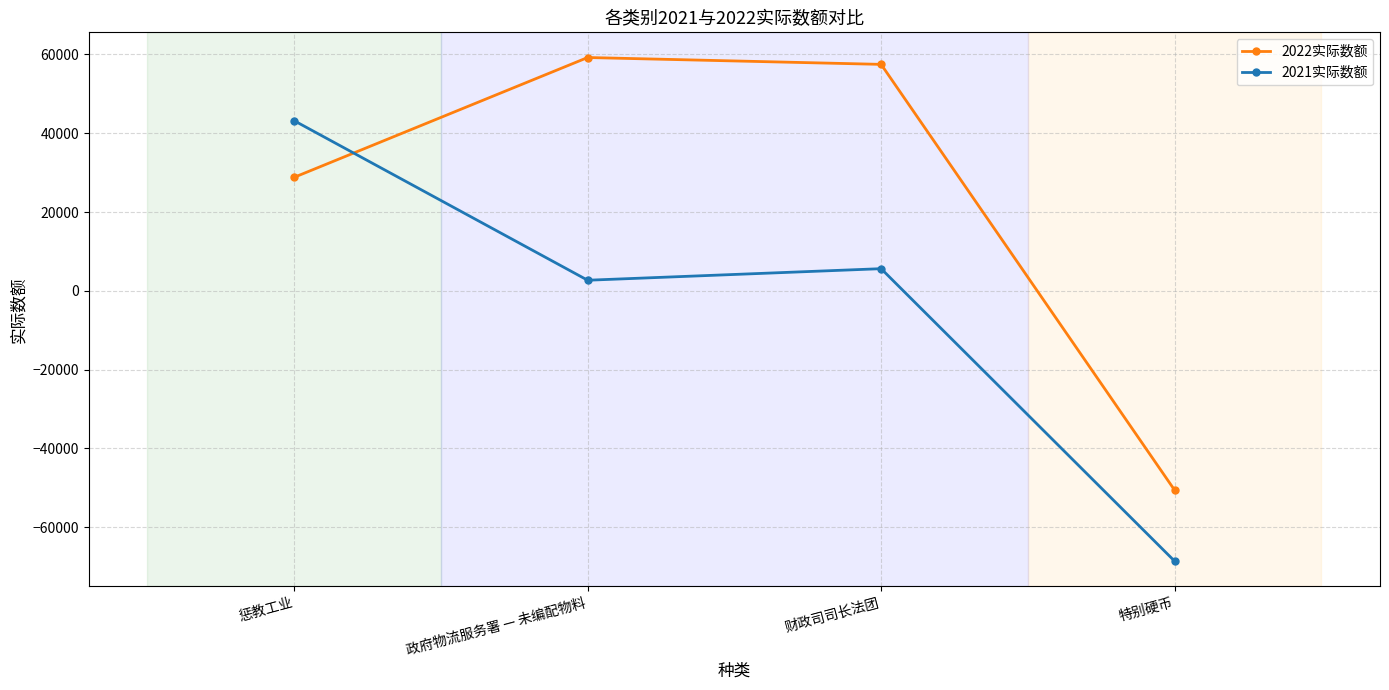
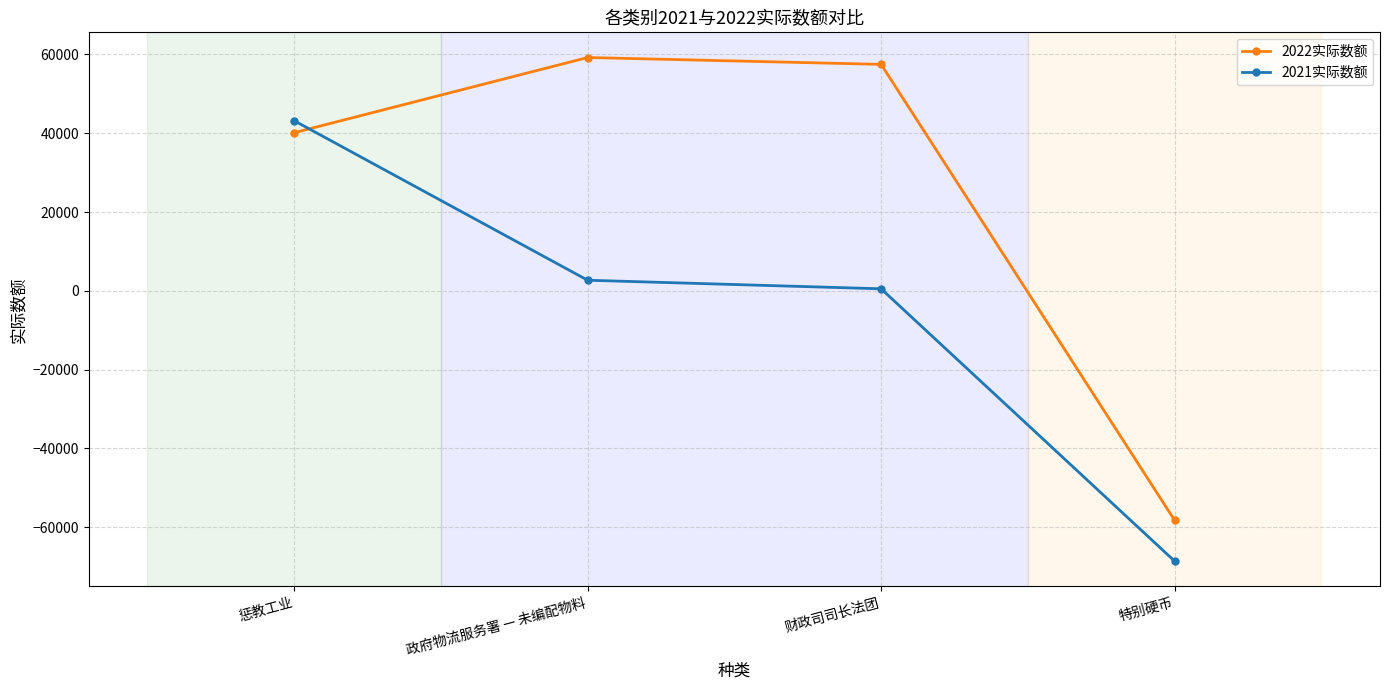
2022实际数额, 惩教工业: 29000 -> 40000
2021实际数额, 财政司司长法团: 6000 -> 1000
2022实际数额, 特别硬币: -51000 -> -58000
